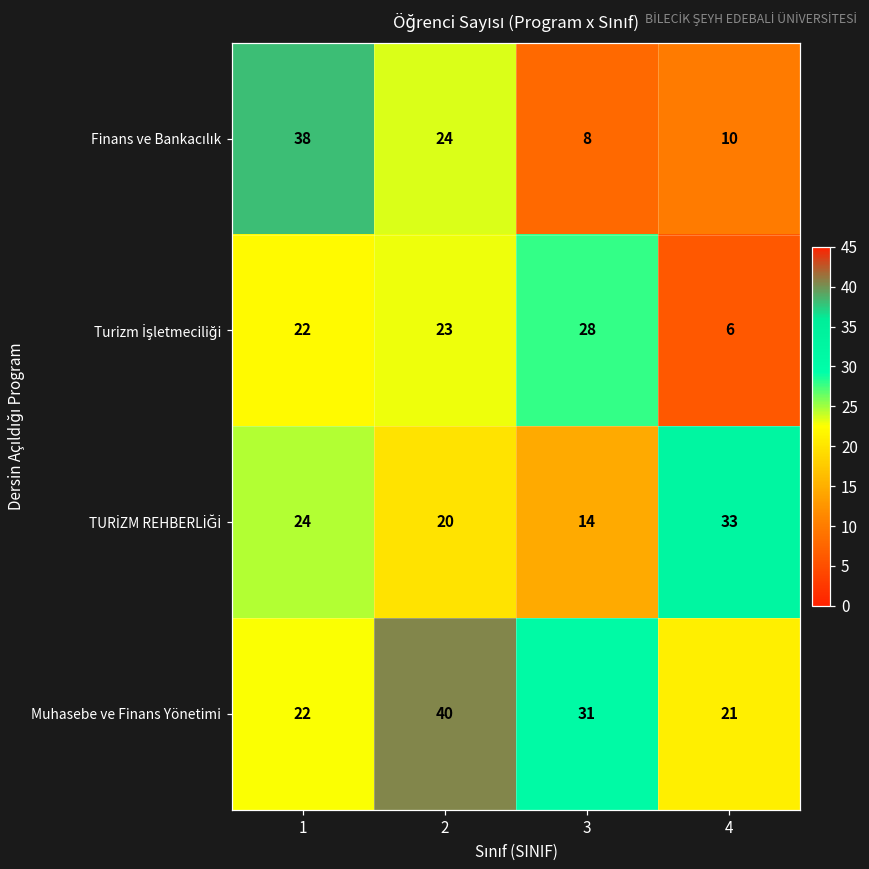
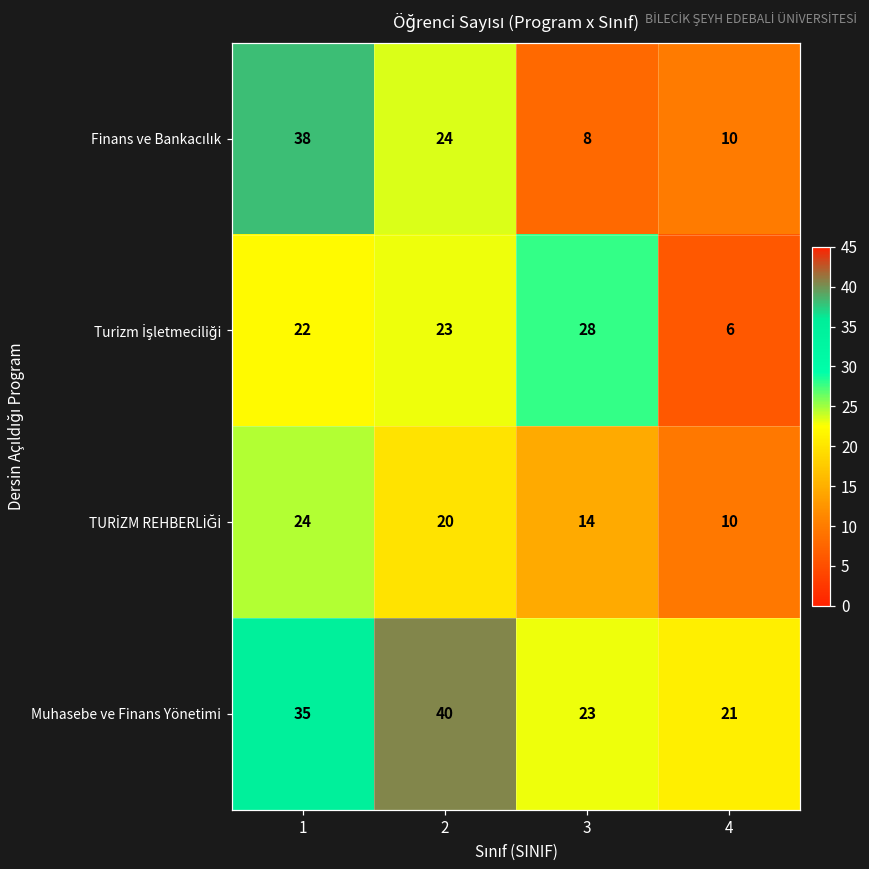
TURİZM REHBERLİĞİ, 4: 33 -> 10
Muhasebe ve Finans Yönetimi, 1: 22 -> 35
Muhasebe ve Finans Yönetimi, 3: 31 -> 23
